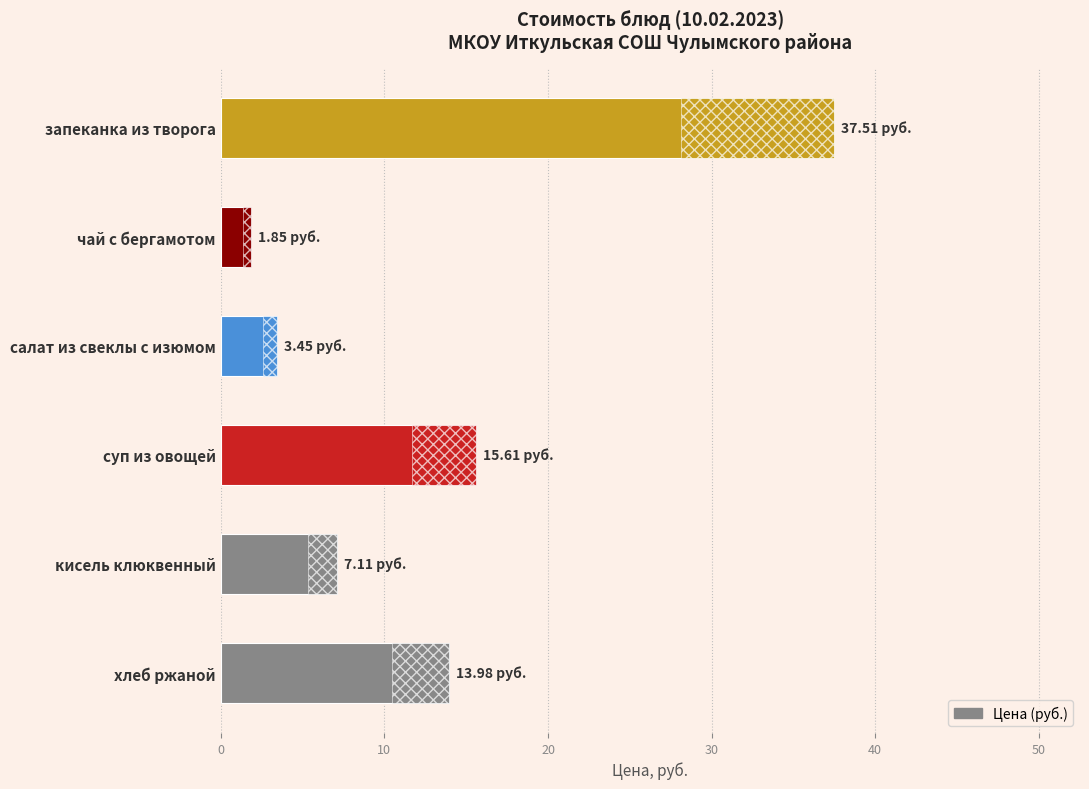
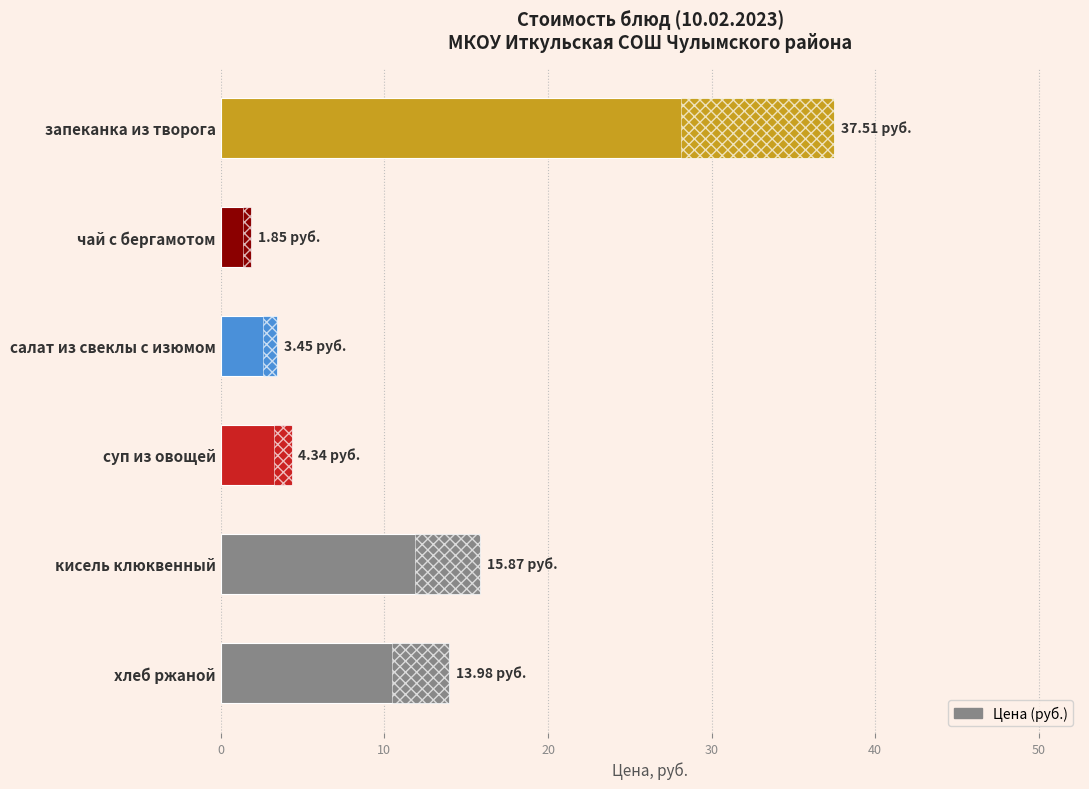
суп из овощей: 15.61 -> 4.34
кисель клюквенный: 7.11 -> 15.87
